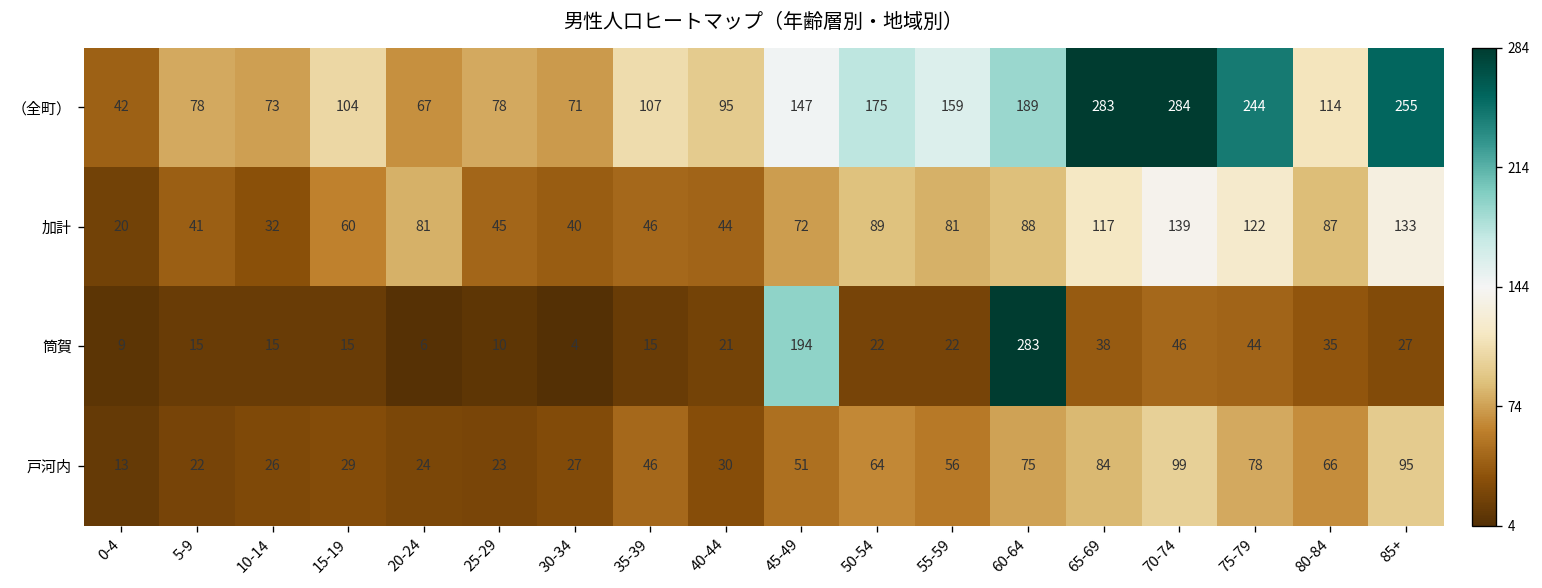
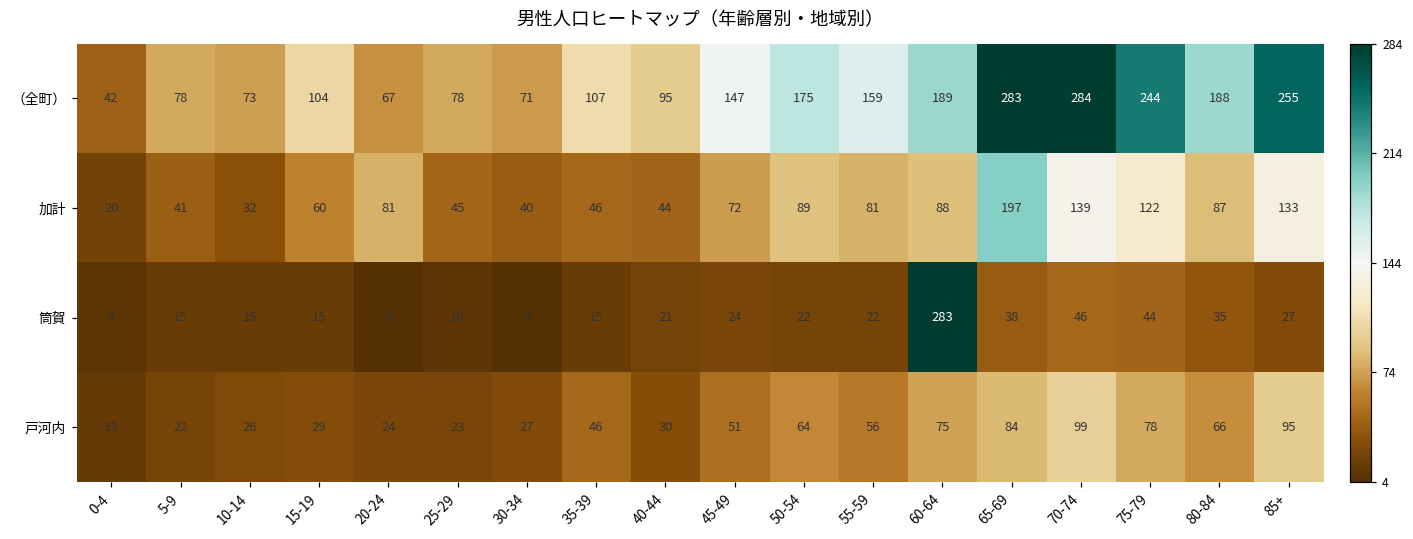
（全町）, 80-84: 114 -> 188
加計, 65-69: 117 -> 197
筒賀, 45-49: 194 -> 24
